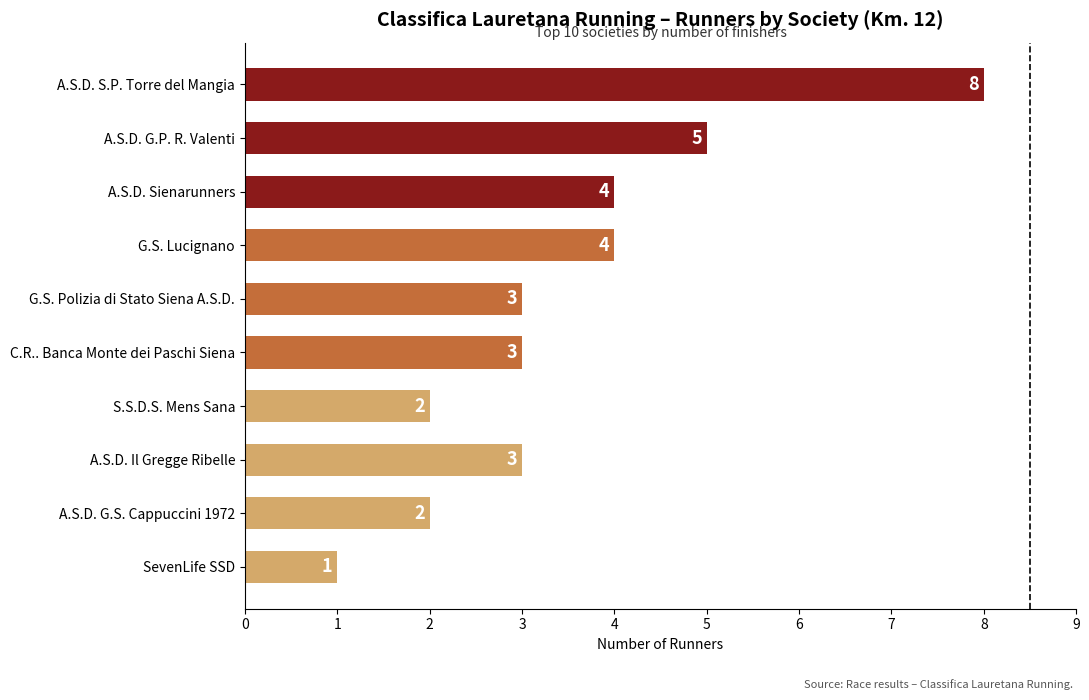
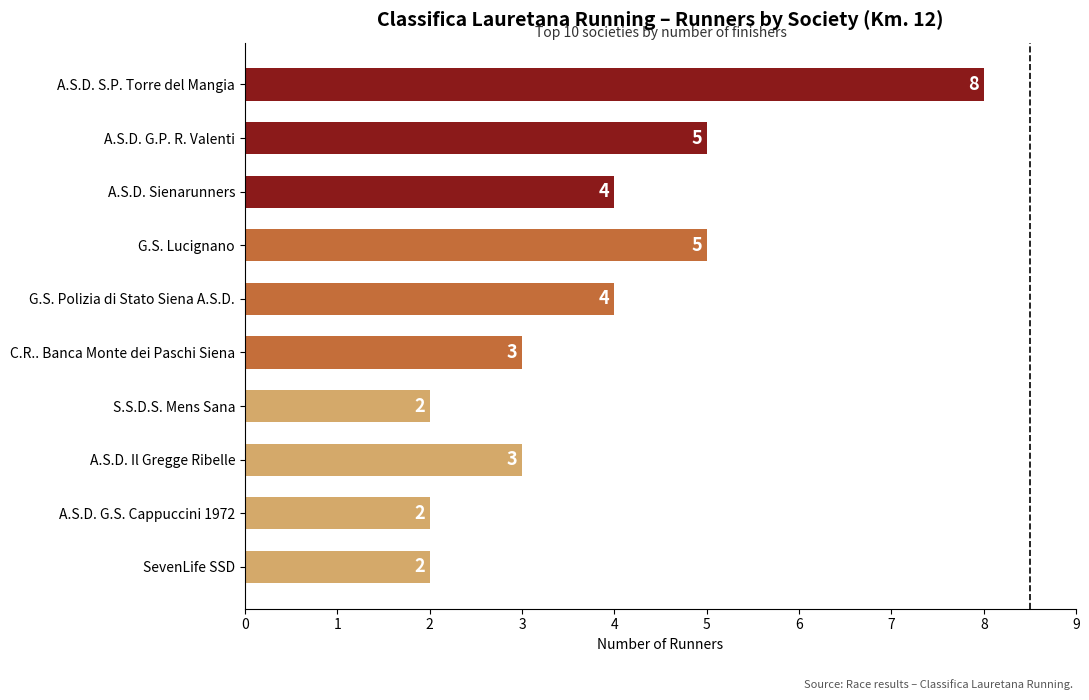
G.S. Lucignano: 4 -> 5
G.S. Polizia di Stato Siena A.S.D.: 3 -> 4
SevenLife SSD: 1 -> 2
